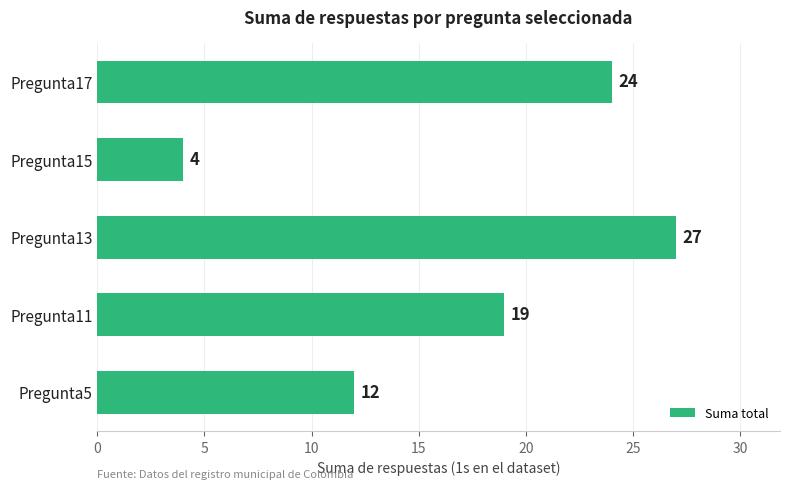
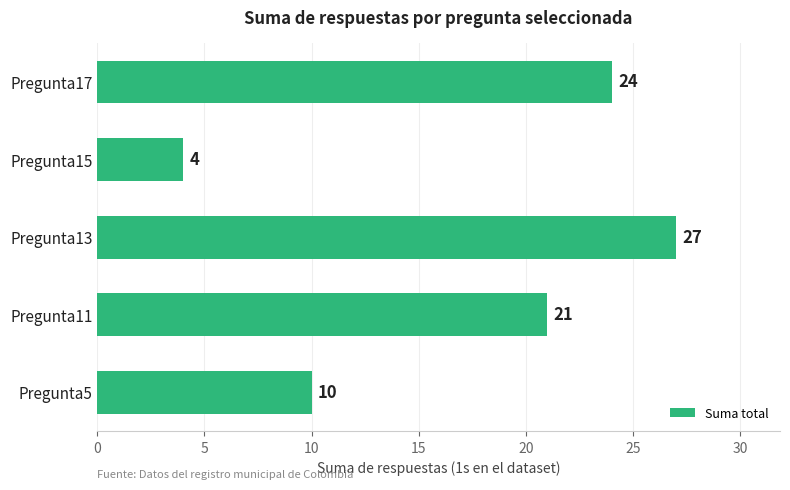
Pregunta11: 19 -> 21
Pregunta5: 12 -> 10
